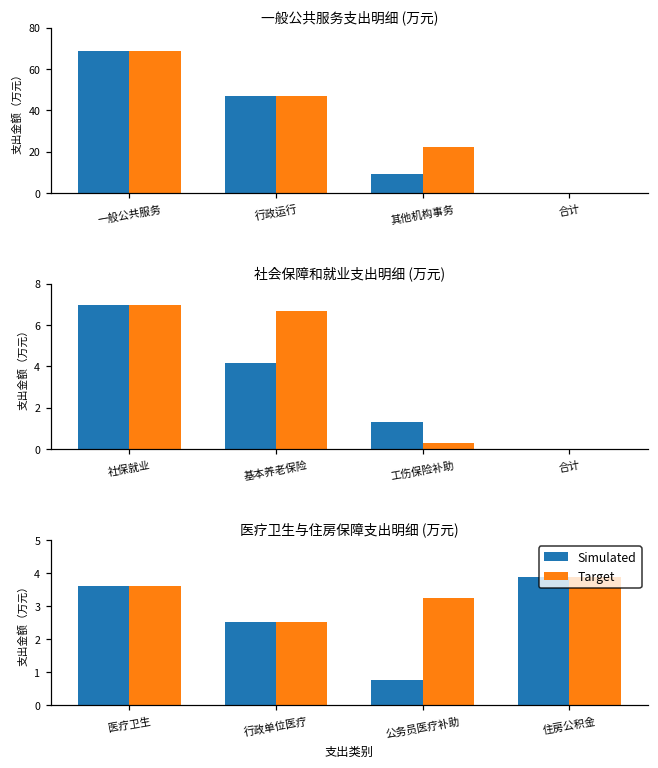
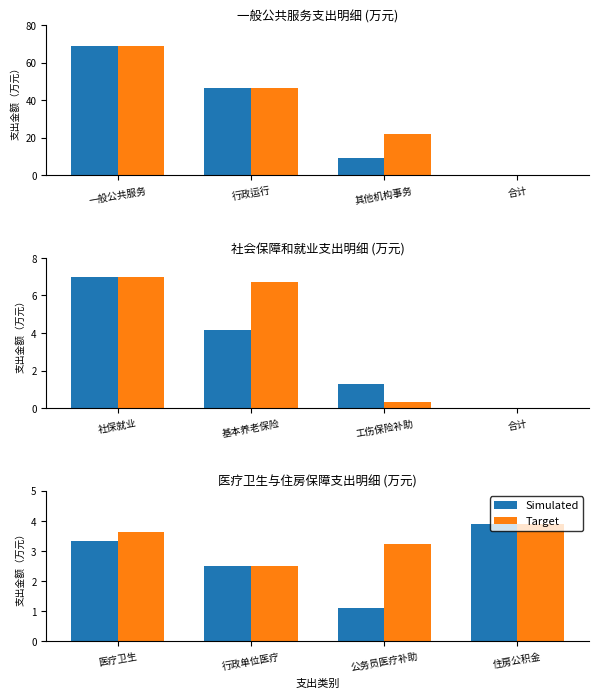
医疗卫生与住房保障支出明细 (万元), Simulated, 医疗卫生: 3.6 -> 3.3
医疗卫生与住房保障支出明细 (万元), Simulated, 公务员医疗补助: 0.8 -> 1.1
